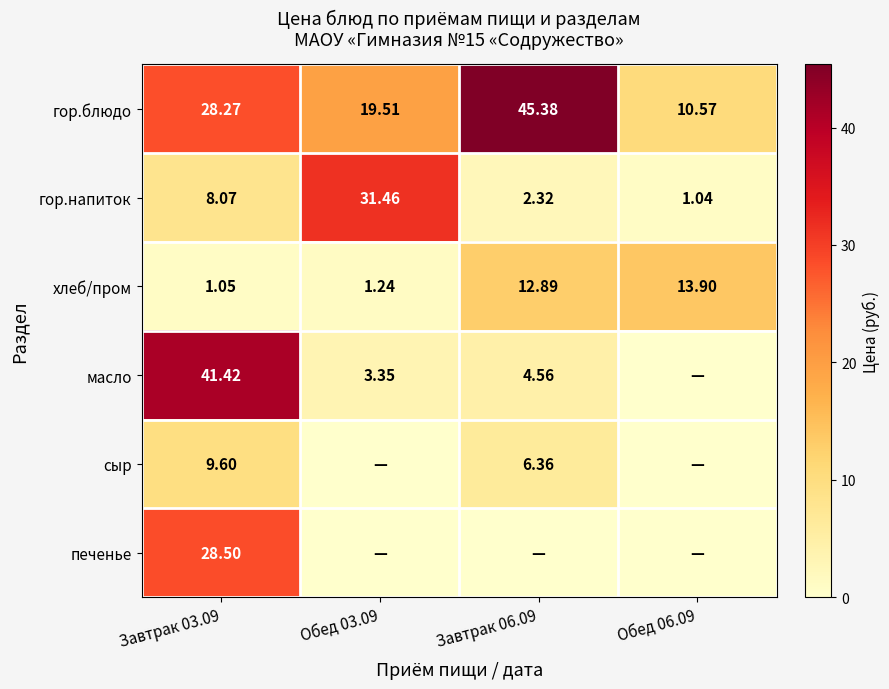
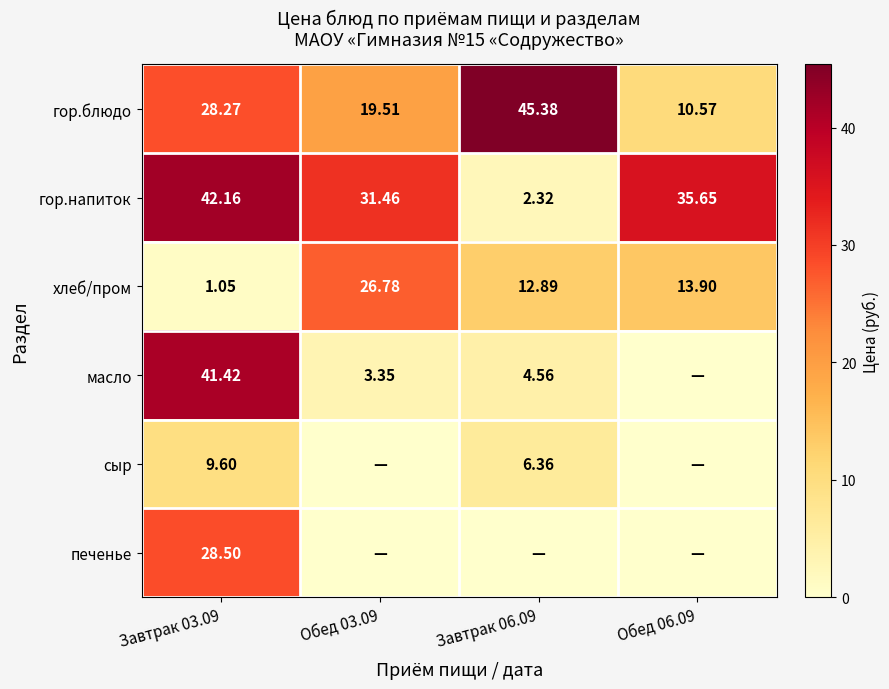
гор.напиток, Завтрак 03.09: 8.07 -> 42.16
гор.напиток, Обед 06.09: 1.04 -> 35.65
хлеб/пром, Обед 03.09: 1.24 -> 26.78
